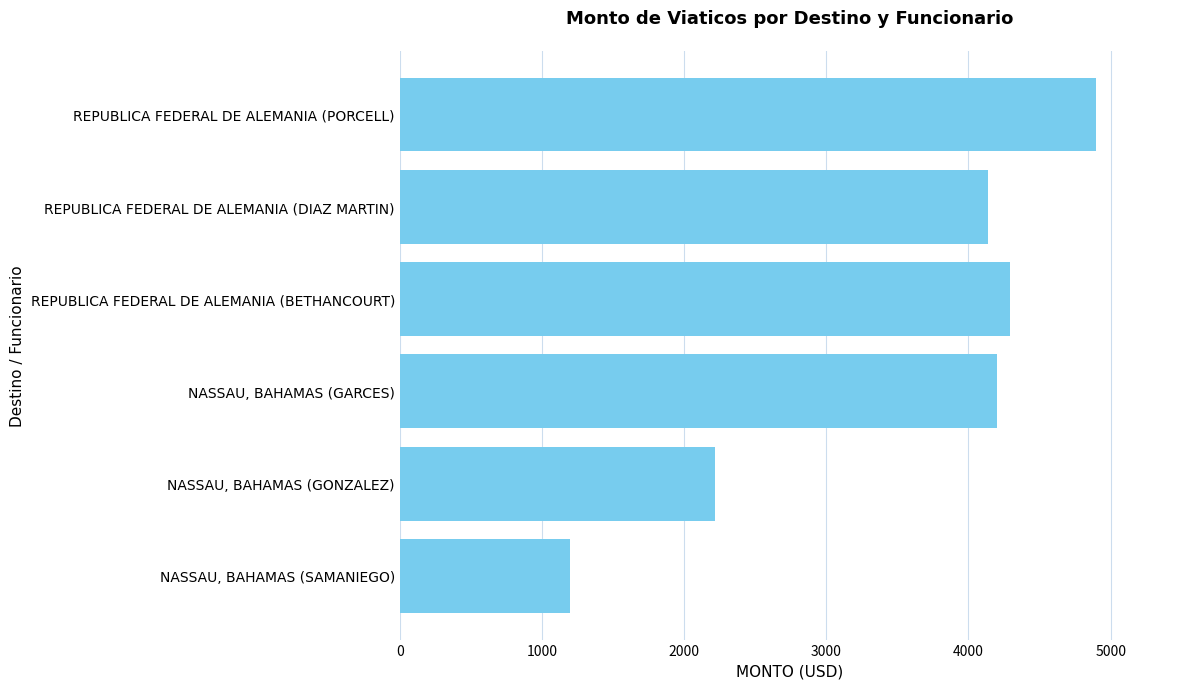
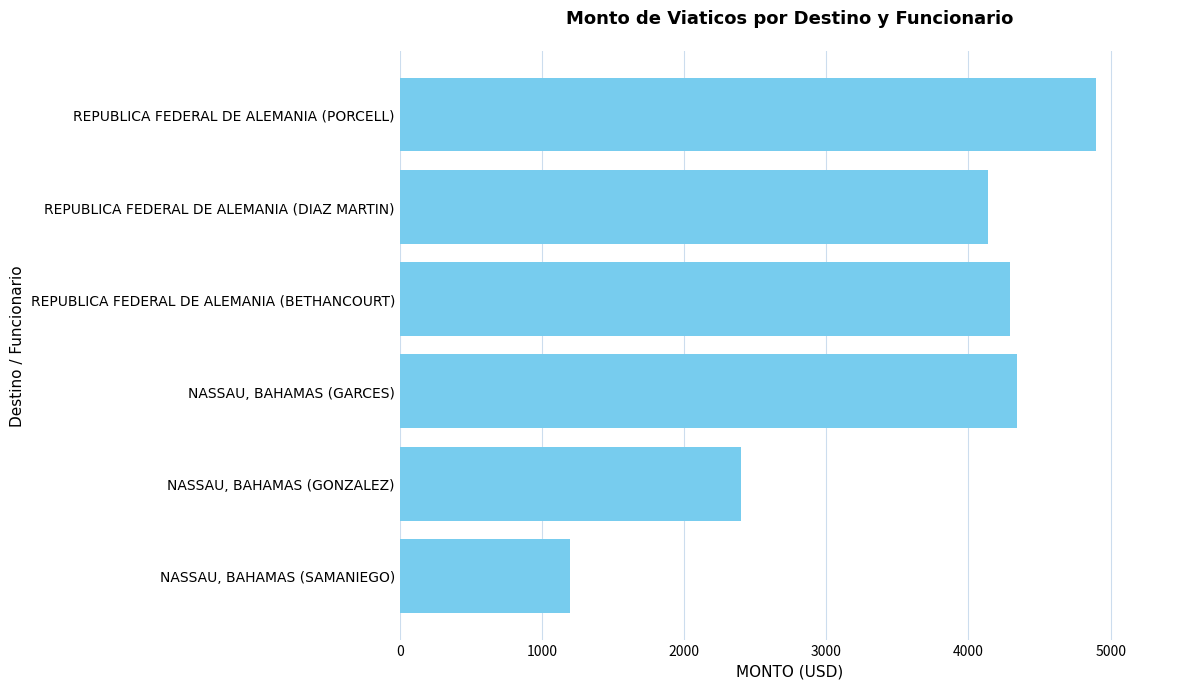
NASSAU, BAHAMAS (GARCES): 4200 -> 4340
NASSAU, BAHAMAS (GONZALEZ): 2220 -> 2400
